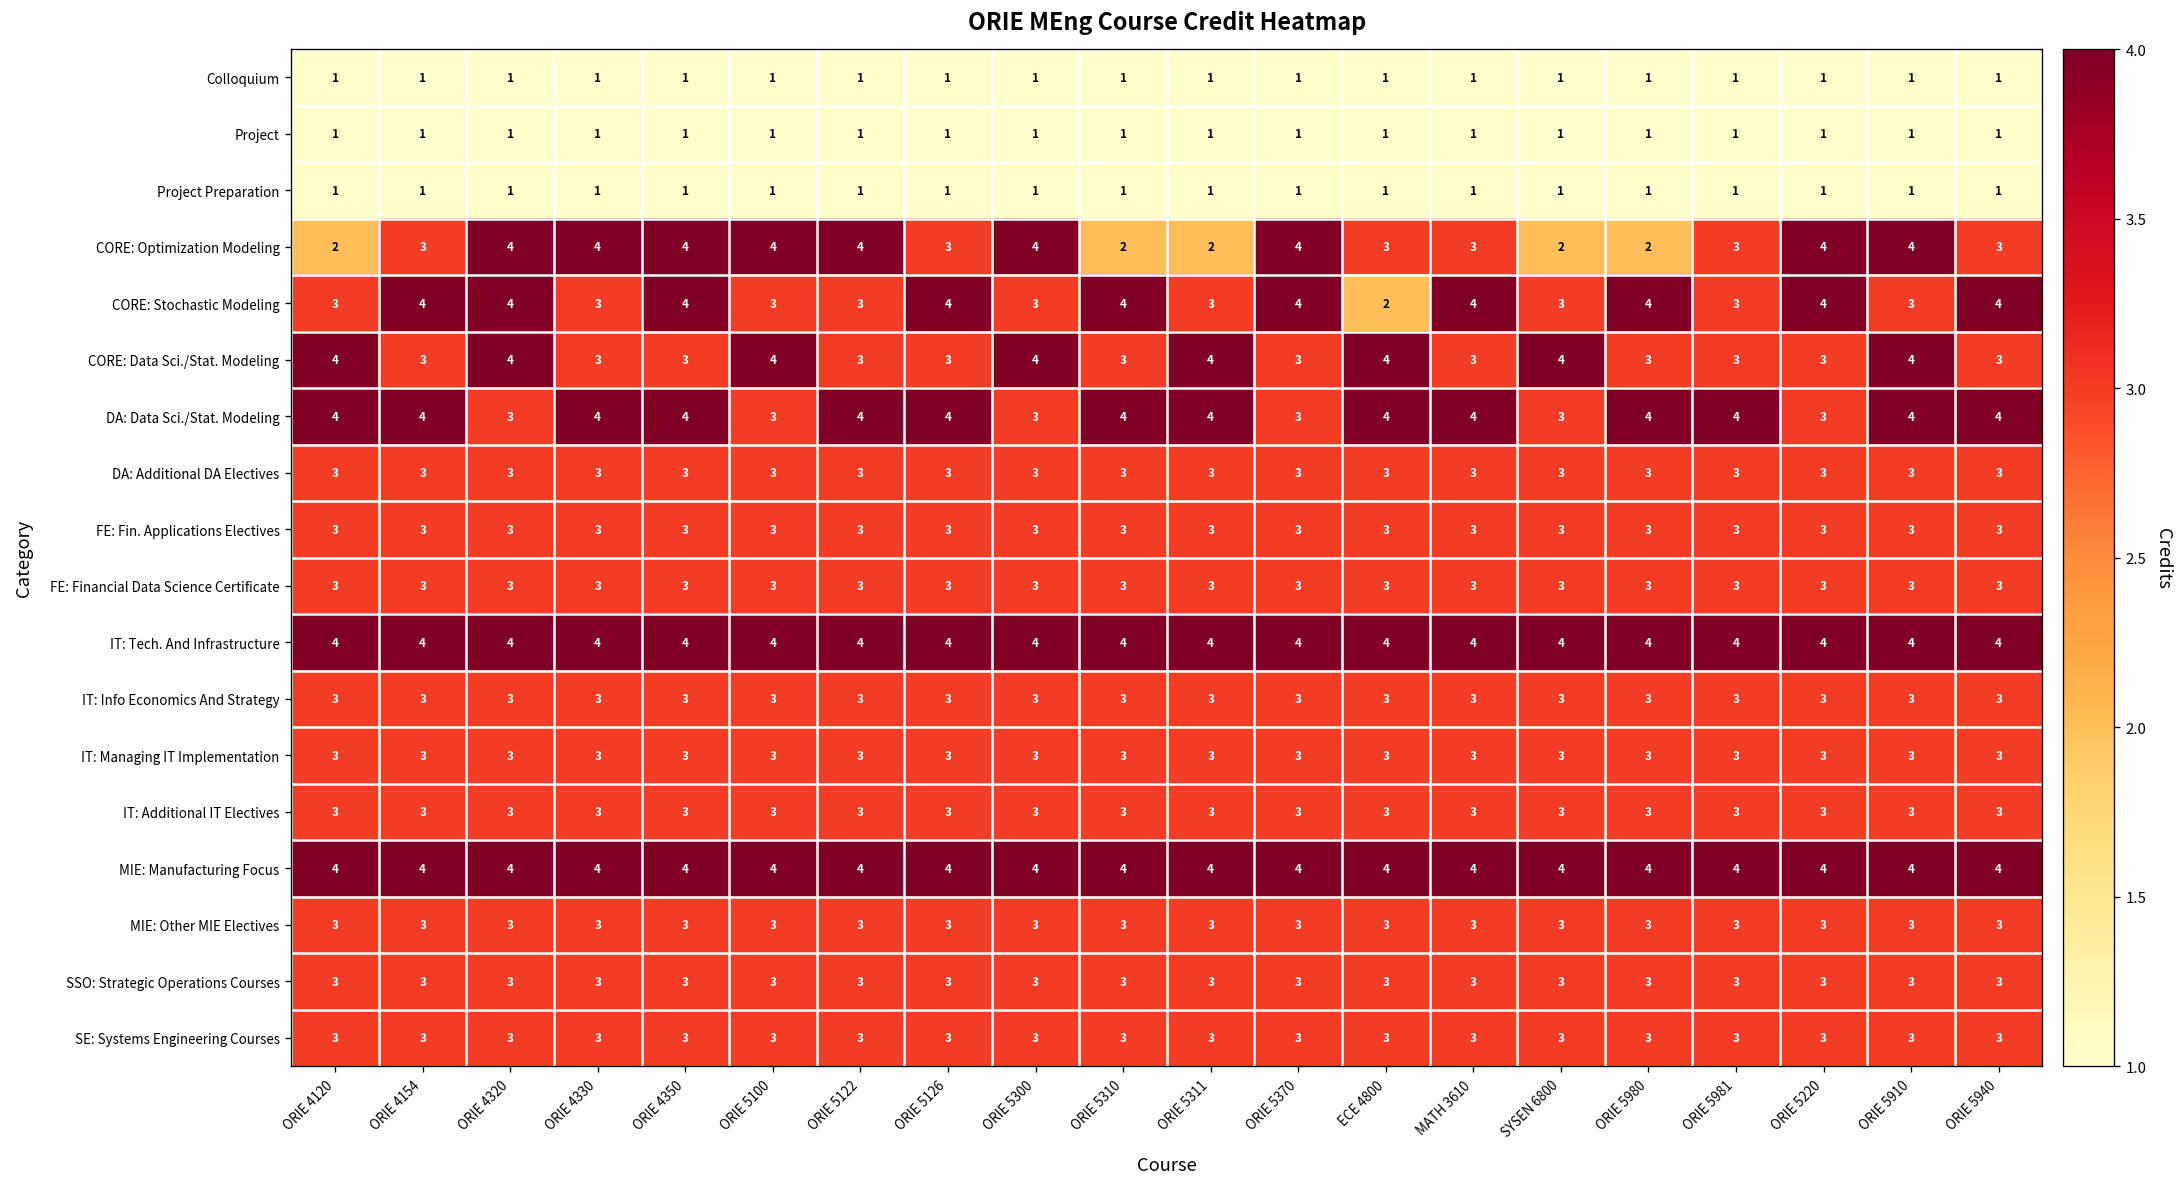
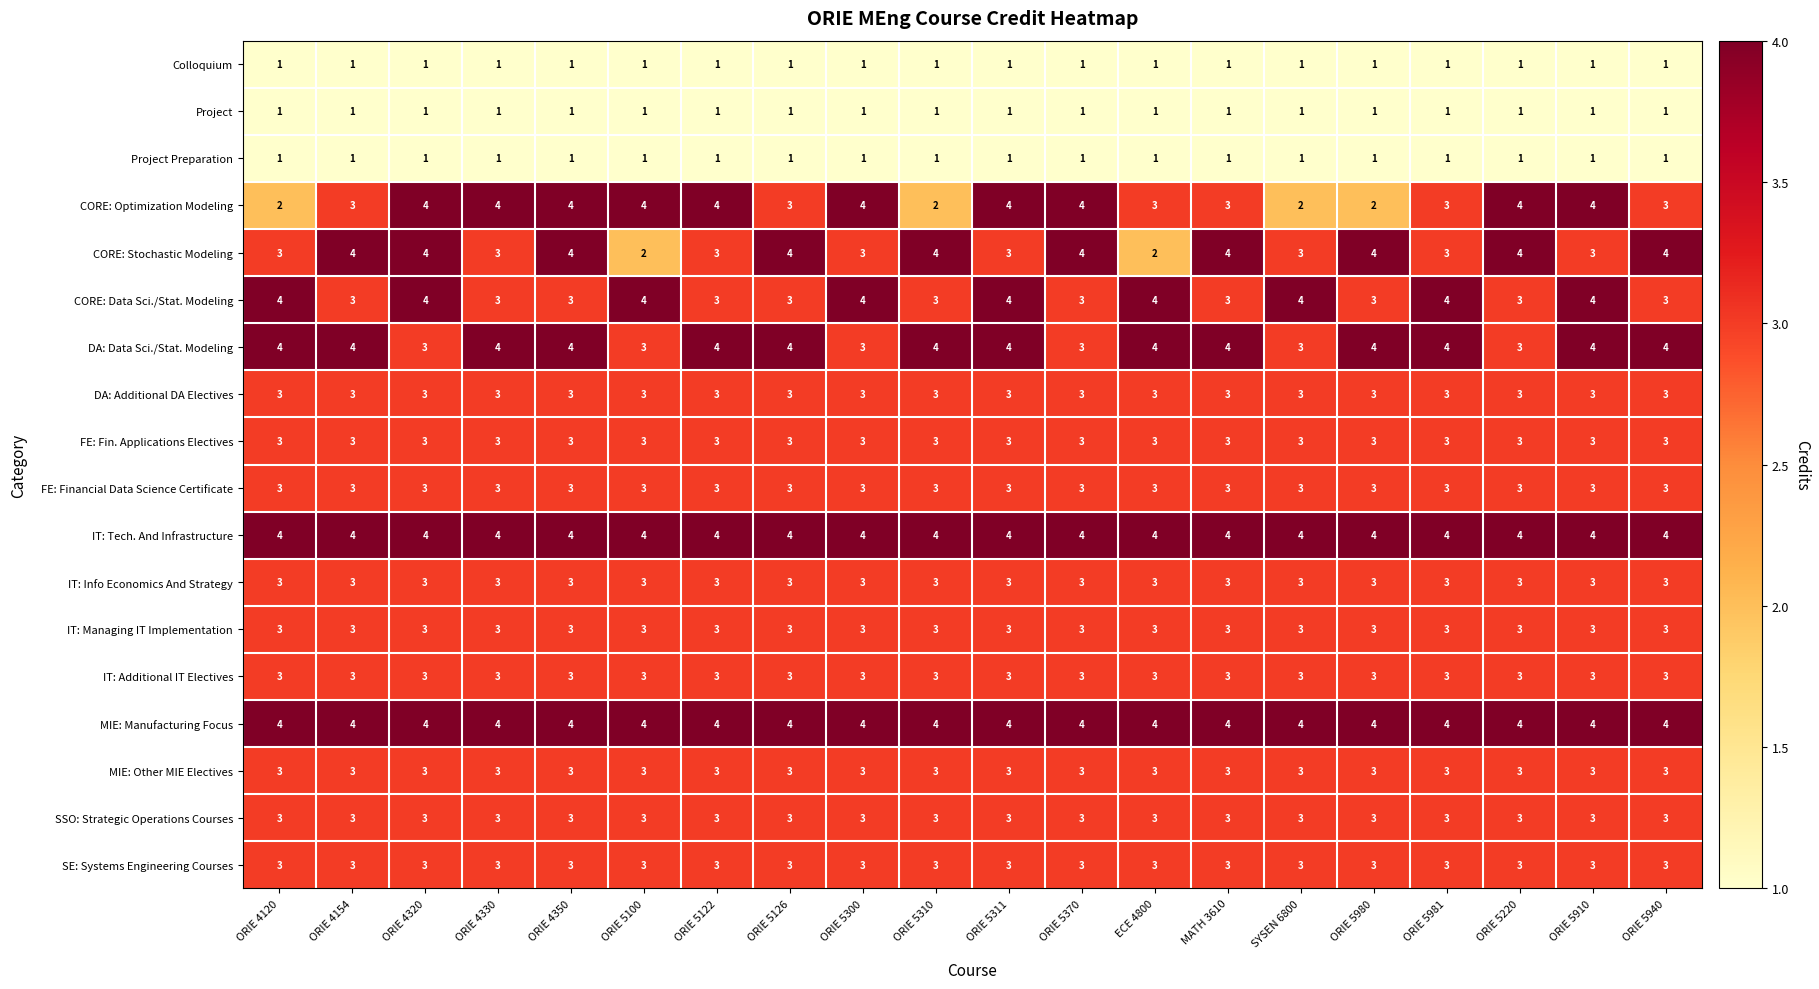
CORE: Optimization Modeling, ORIE 5311: 2 -> 4
CORE: Stochastic Modeling, ORIE 5100: 3 -> 2
CORE: Data Sci./Stat. Modeling, ORIE 5981: 3 -> 4
